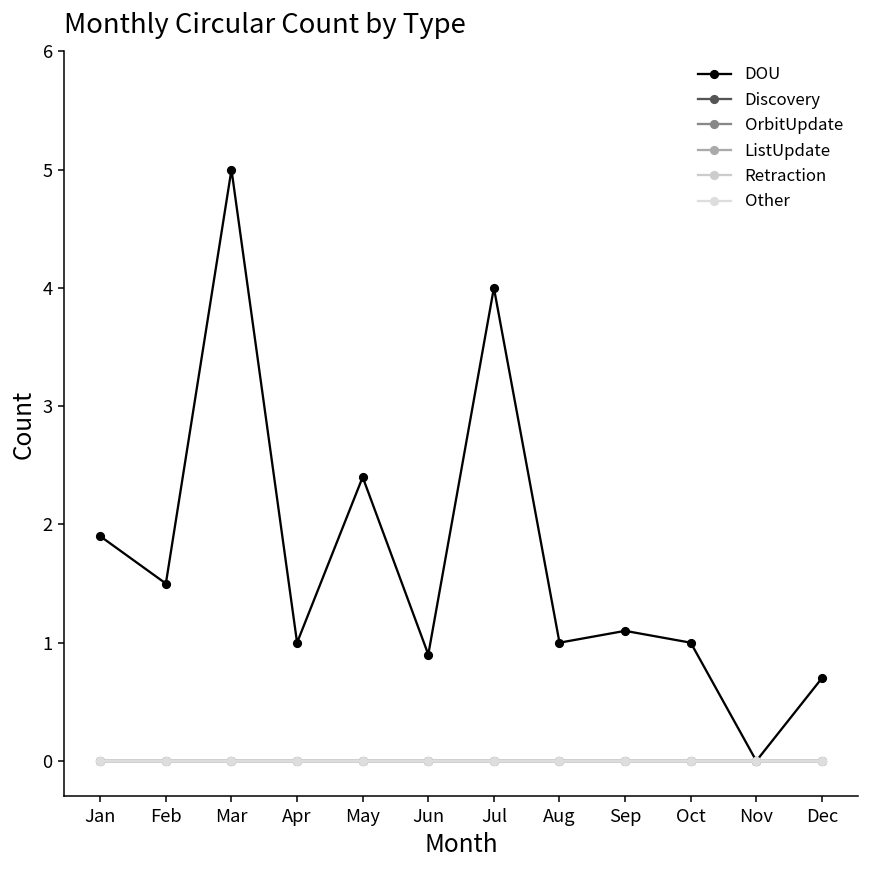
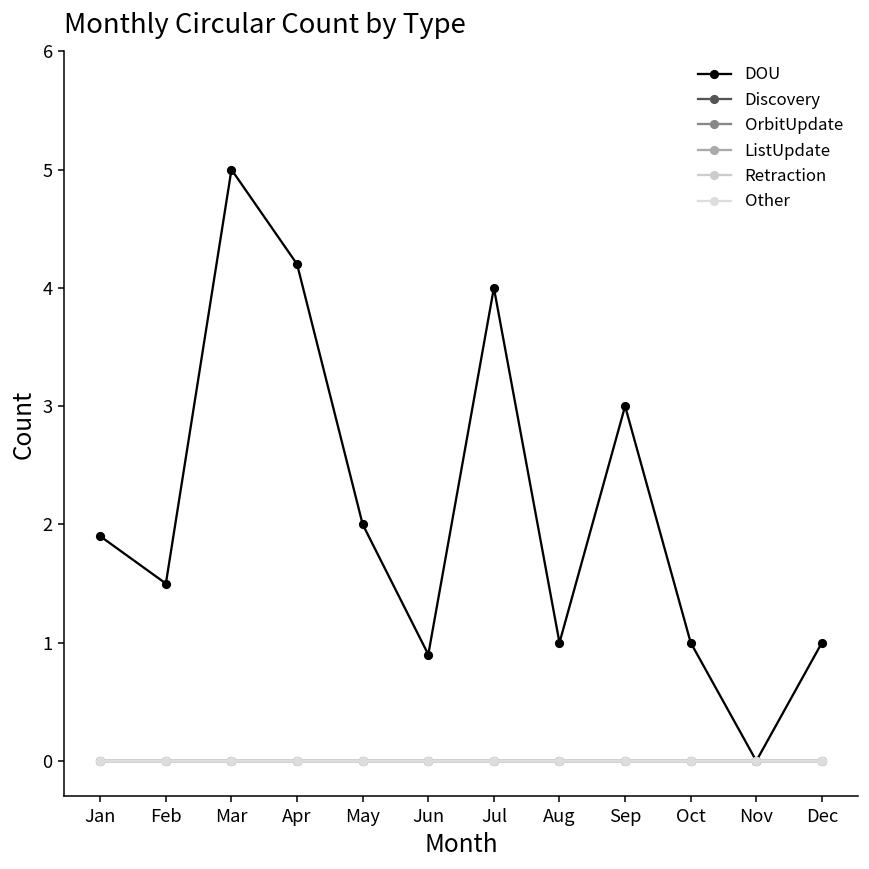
DOU, Apr: 1.0 -> 4.2
DOU, May: 2.4 -> 2.0
DOU, Sep: 1.1 -> 3.0
DOU, Dec: 0.7 -> 1.0
